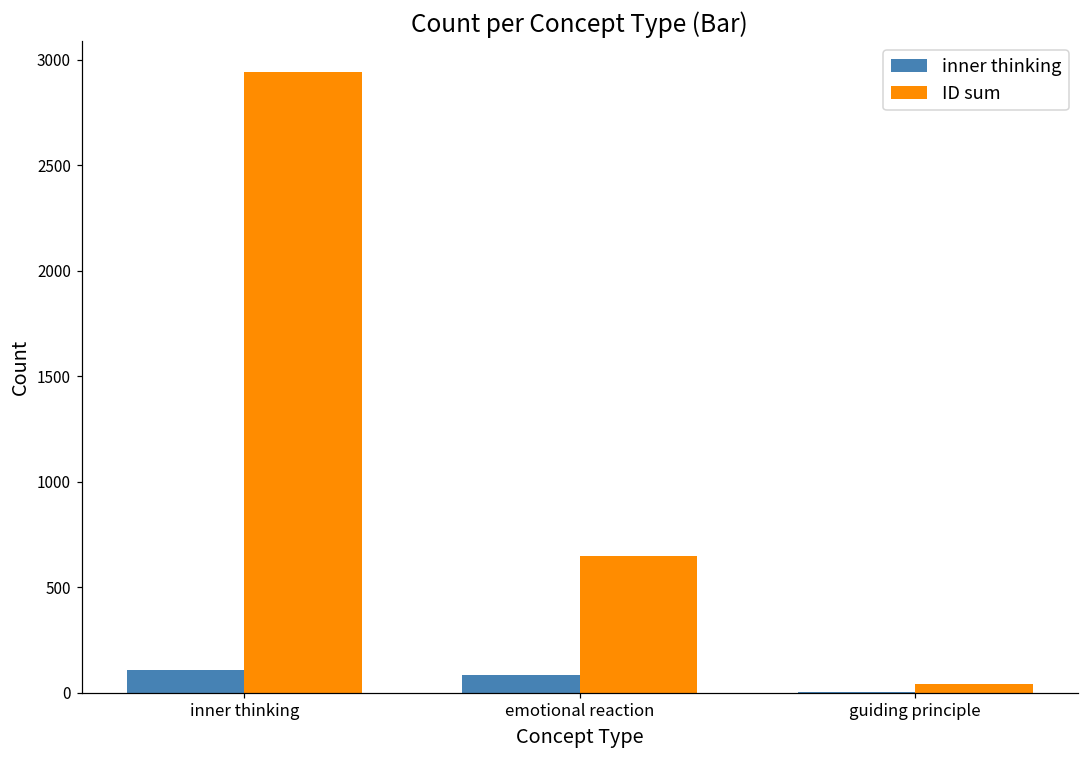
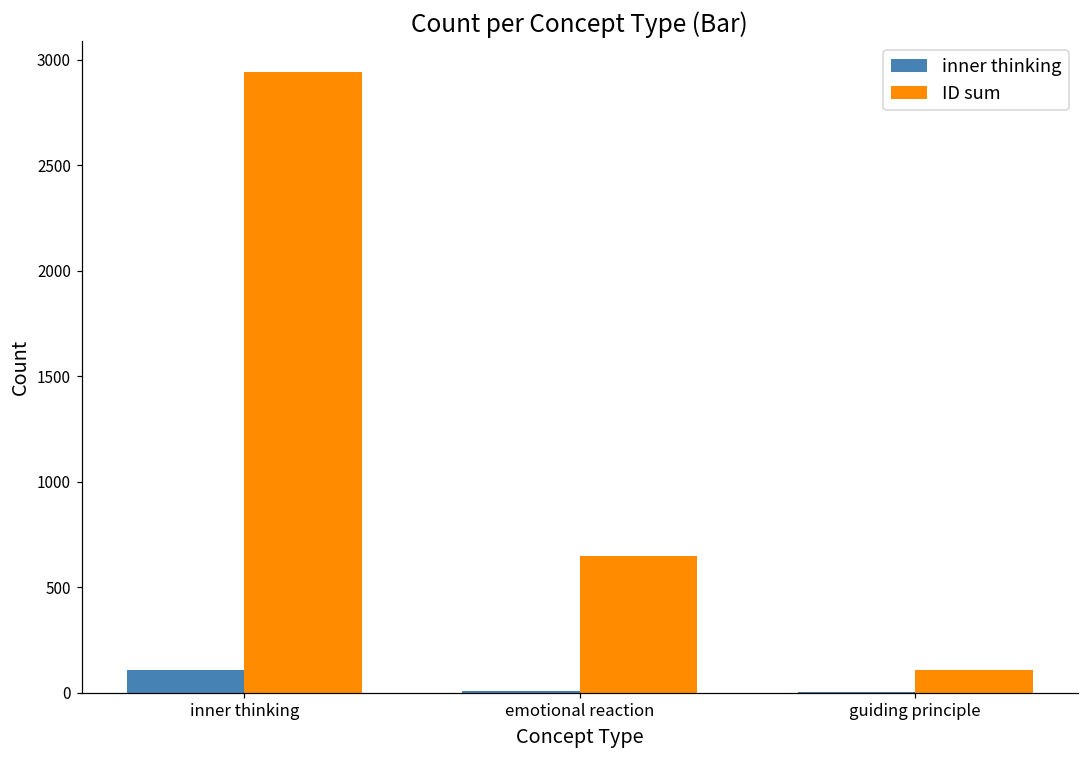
inner thinking, emotional reaction: 90 -> 10
ID sum, guiding principle: 40 -> 110
